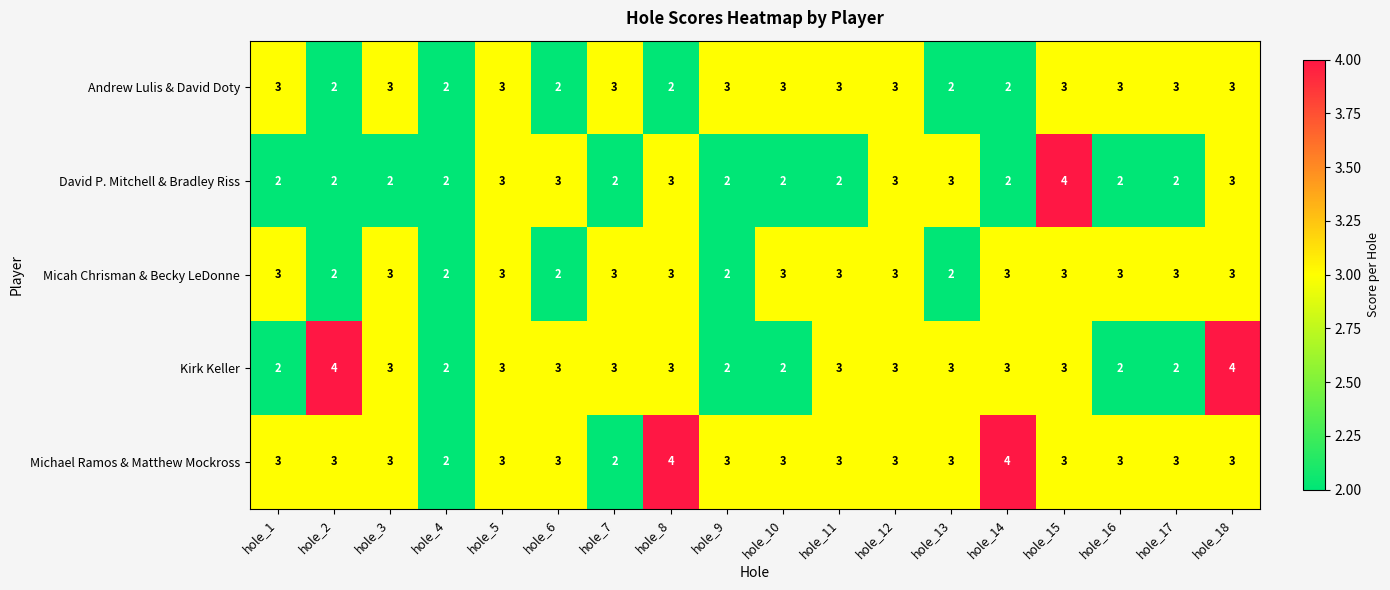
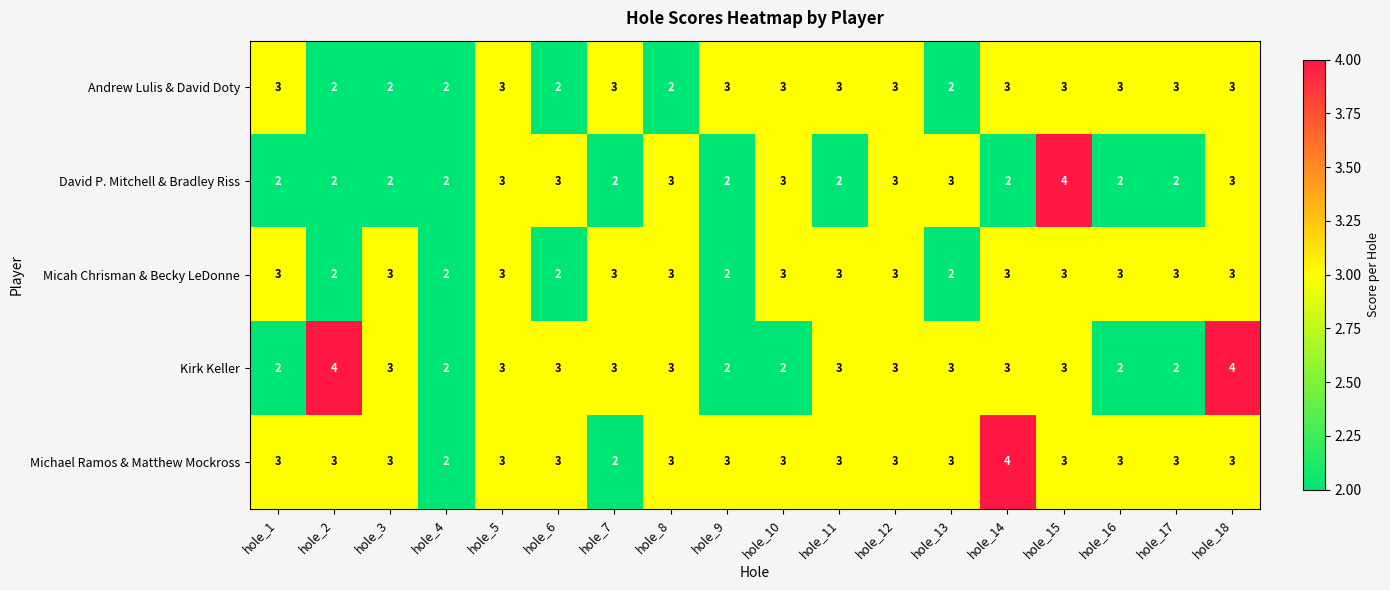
Andrew Lulis & David Doty, hole_3: 3 -> 2
Andrew Lulis & David Doty, hole_14: 2 -> 3
David P. Mitchell & Bradley Riss, hole_10: 2 -> 3
Michael Ramos & Matthew Mockross, hole_8: 4 -> 3
